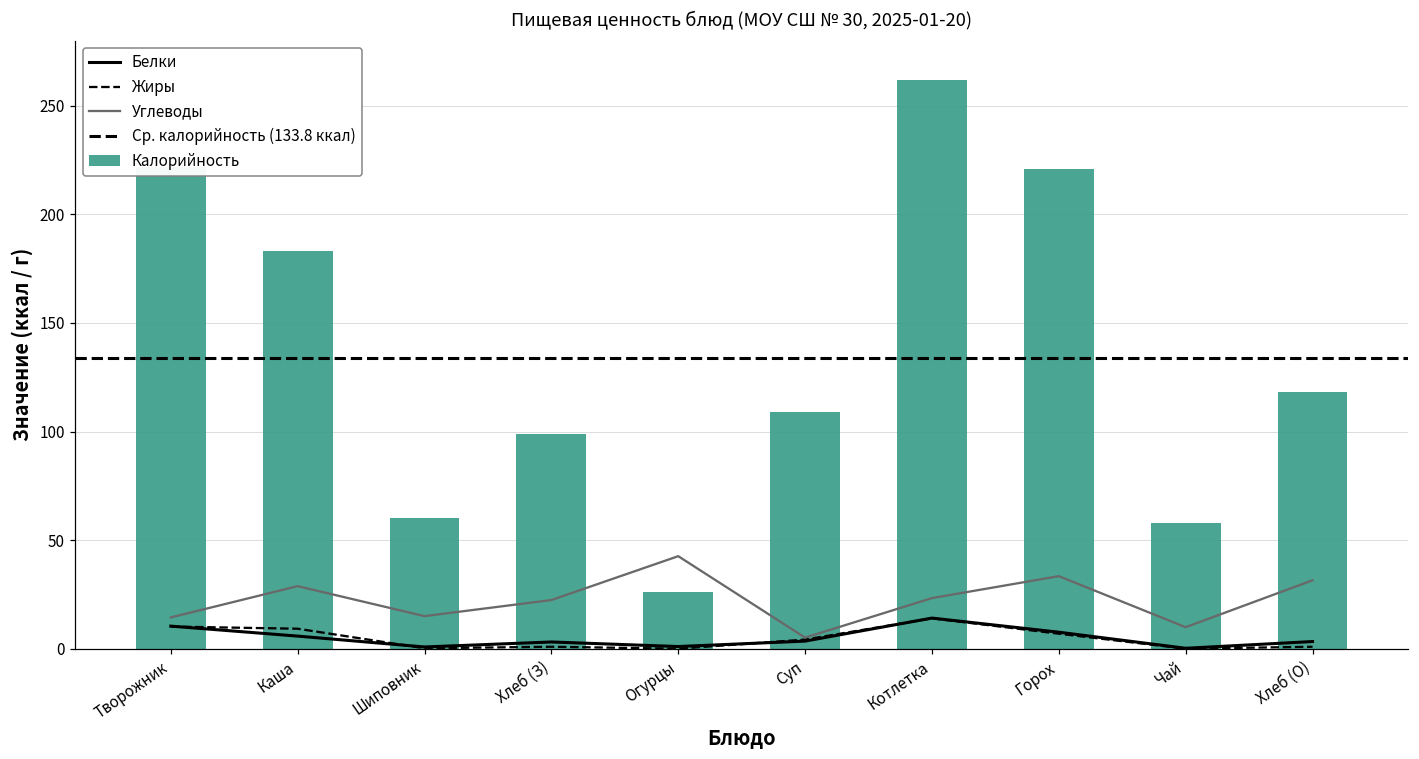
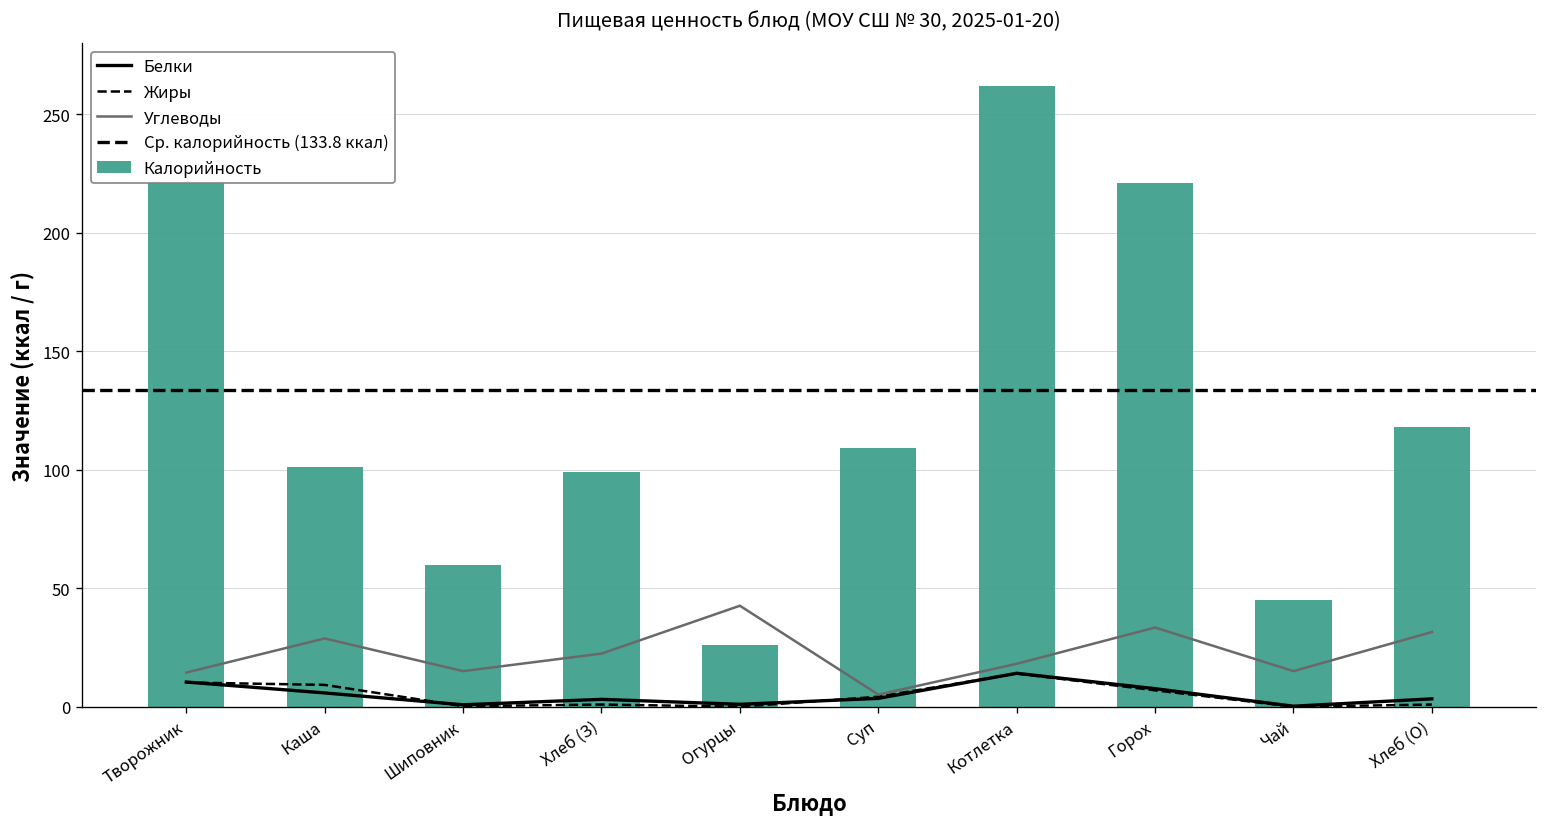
Калорийность, Каша: 183 -> 101
Углеводы, Котлетка: 23 -> 18
Калорийность, Чай: 58 -> 45
Углеводы, Чай: 10 -> 15
